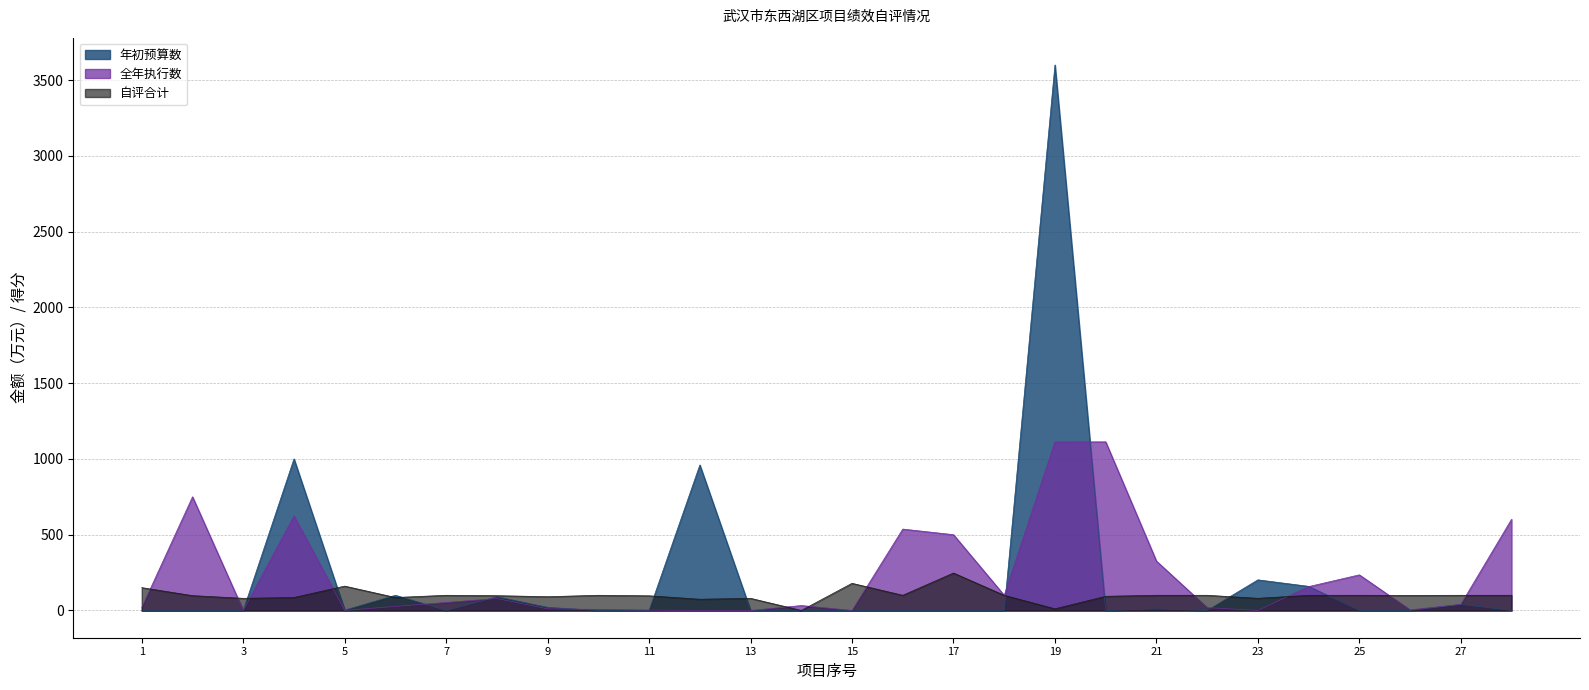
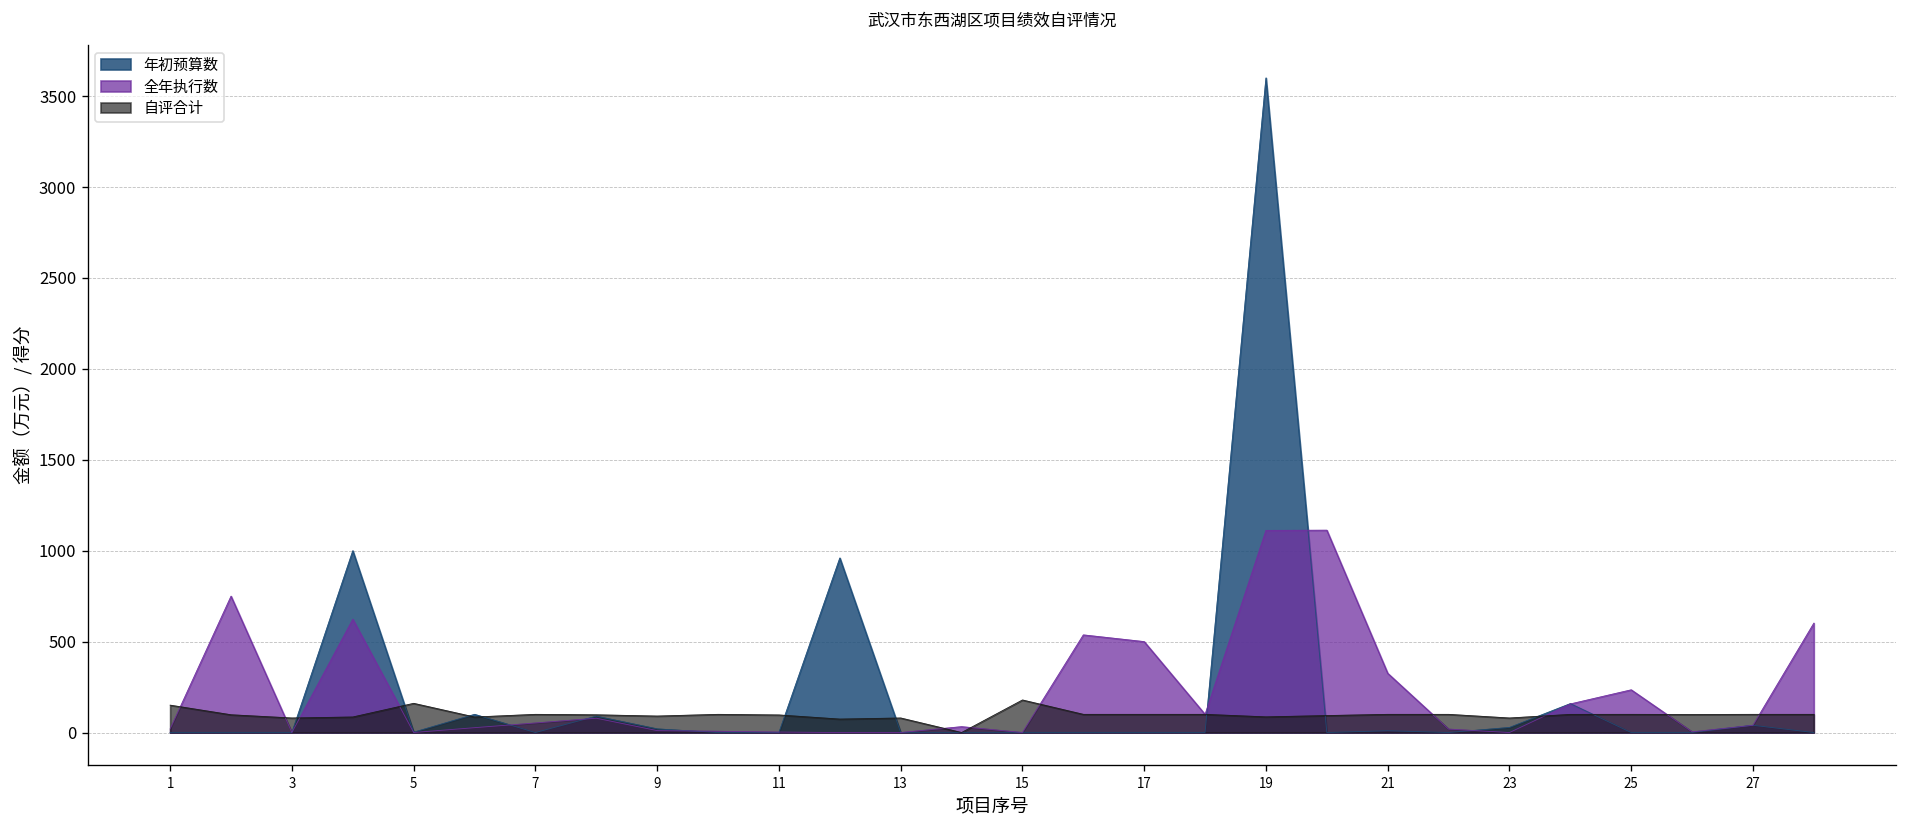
自评合计, 17: 250 -> 100
自评合计, 19: 10 -> 90
年初预算数, 23: 200 -> 30
